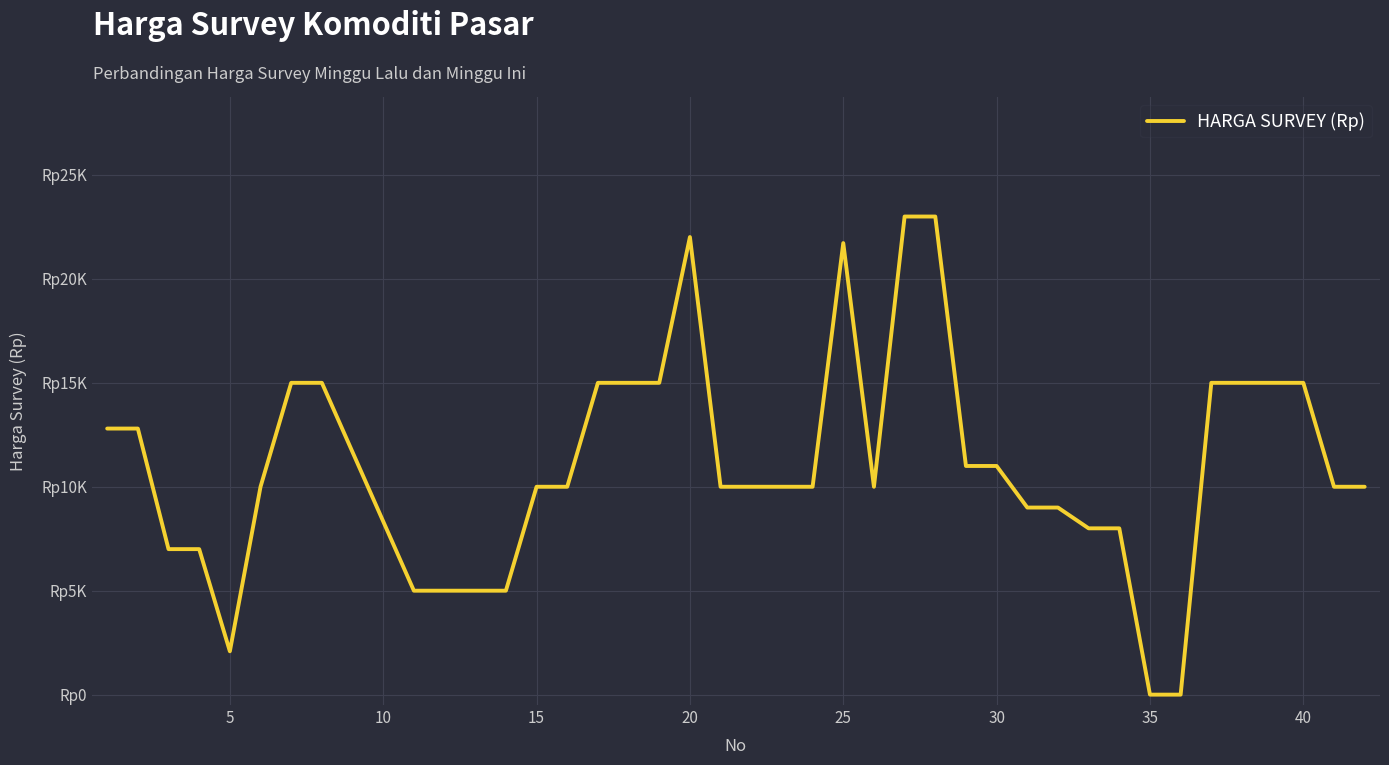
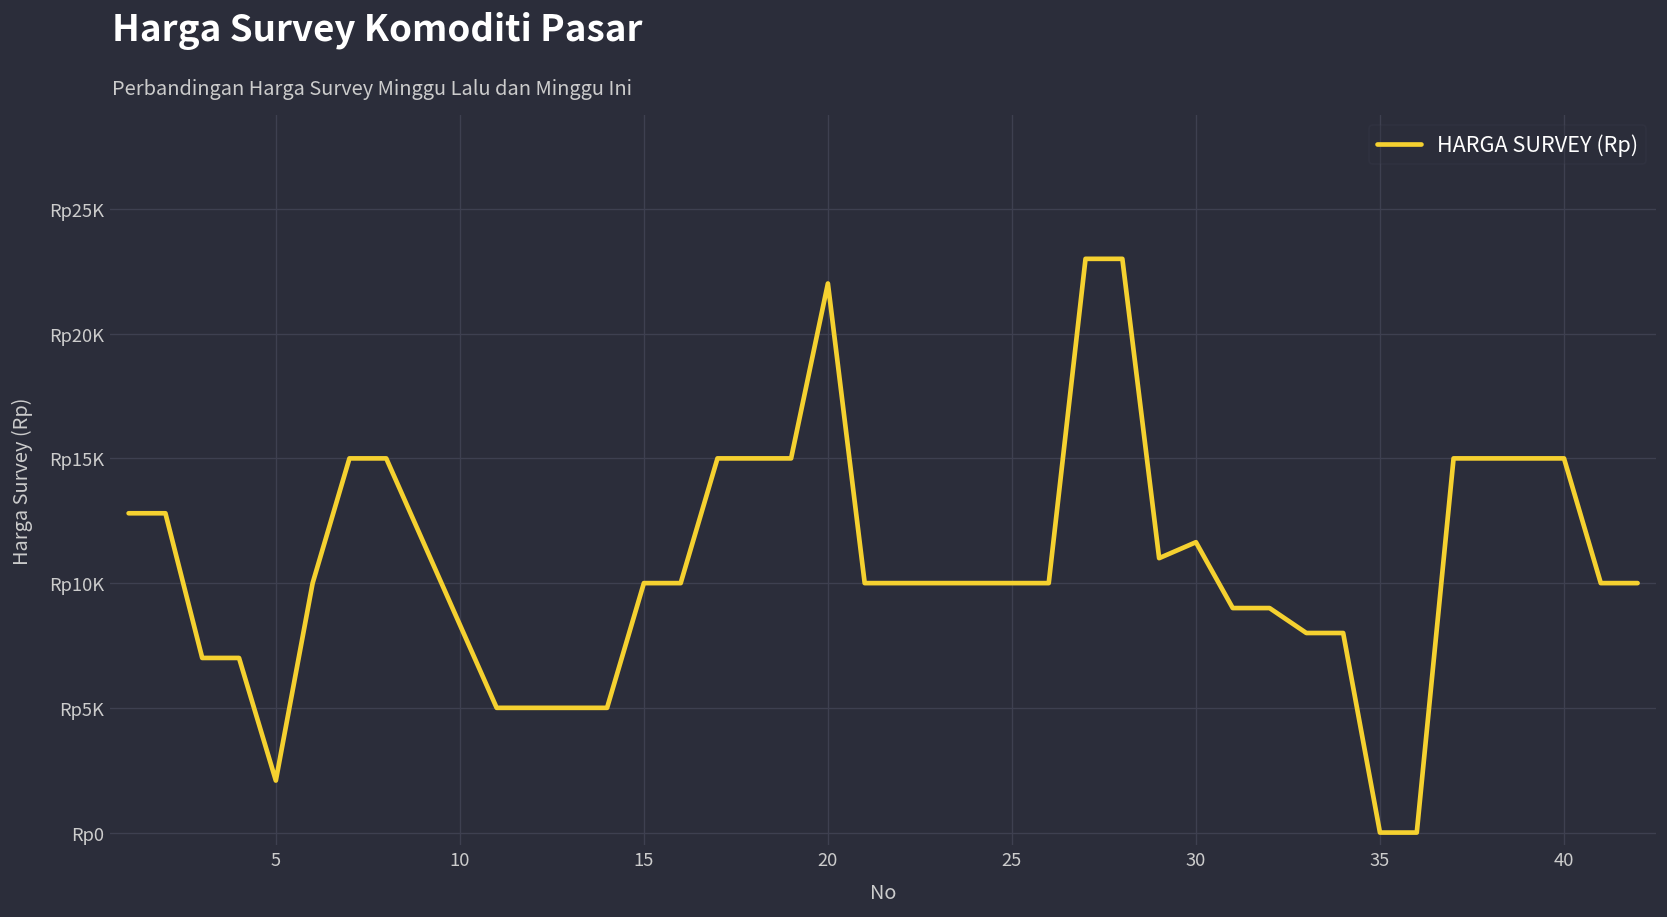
25: Rp21700 -> Rp10000
30: Rp11000 -> Rp11600
